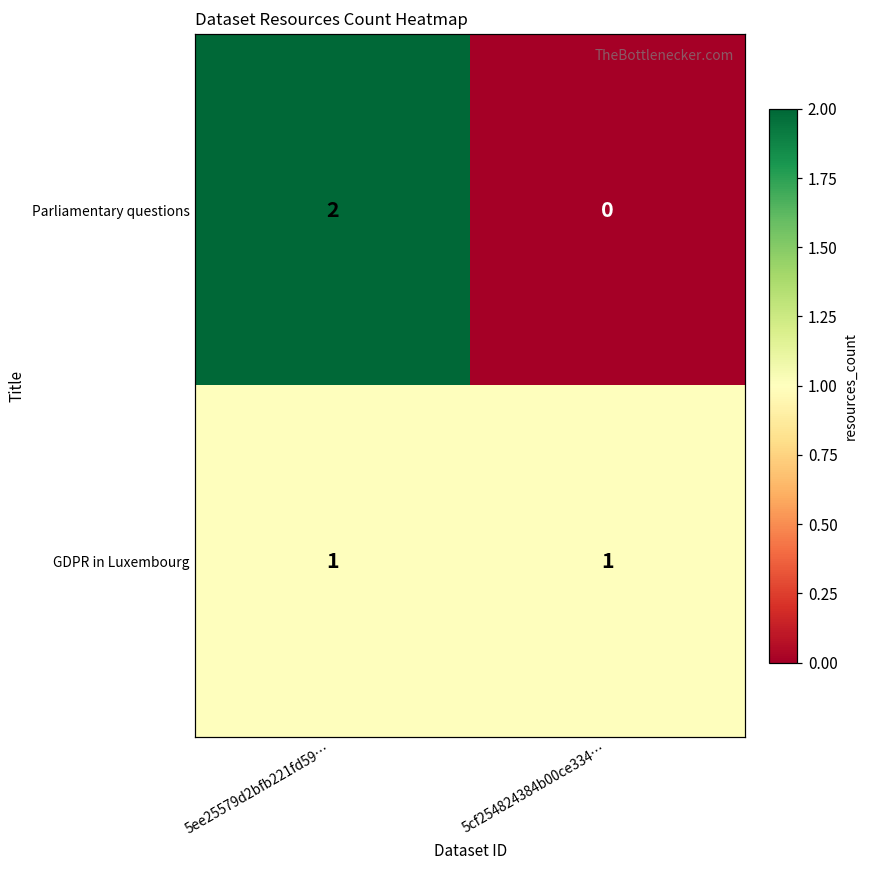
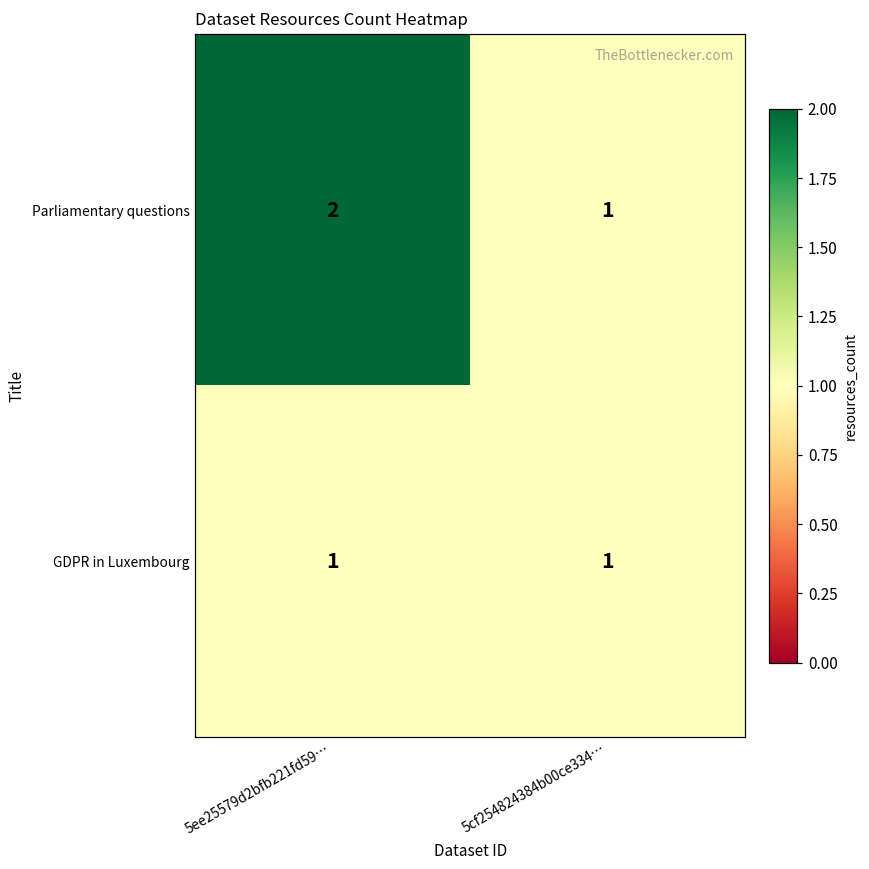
Parliamentary questions, 5cf254824384b00ce334…: 0 -> 1
